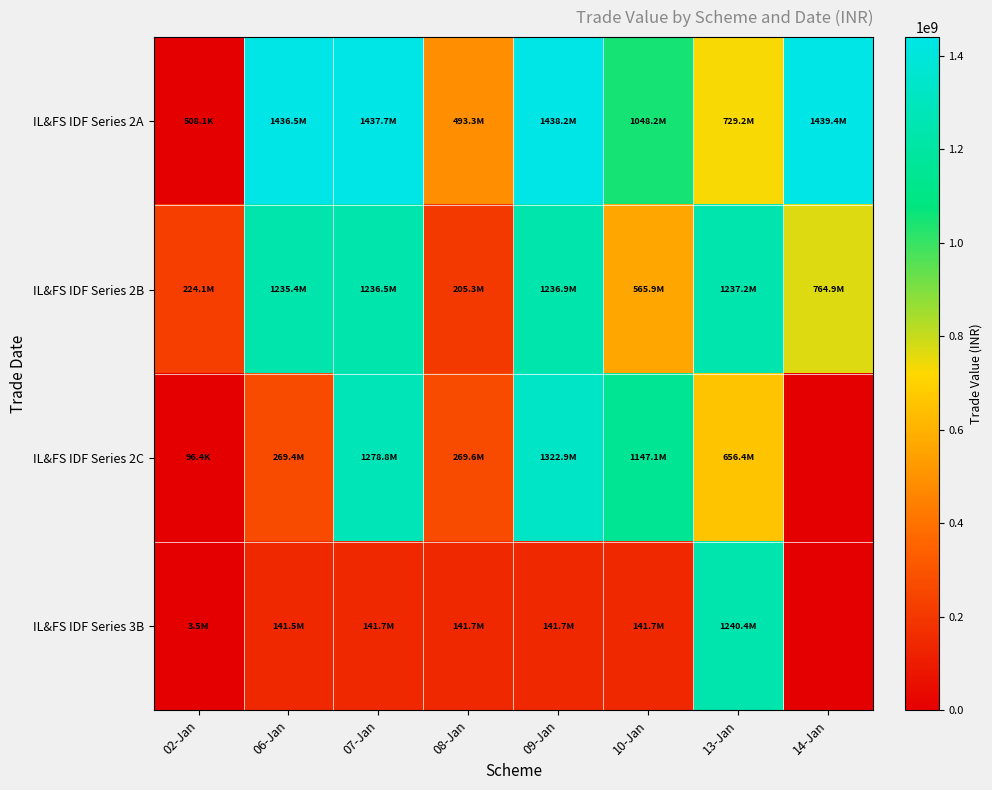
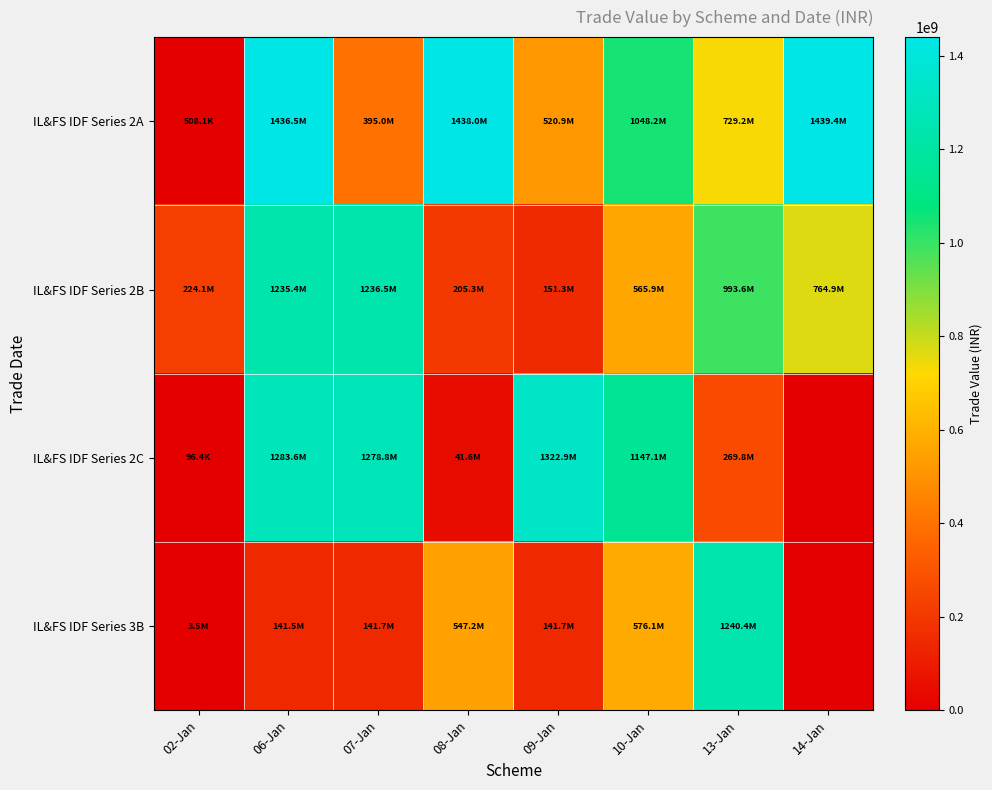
IL&FS IDF Series 2A, 07-Jan: 1437.7M -> 395.0M
IL&FS IDF Series 2A, 08-Jan: 493.3M -> 1438.0M
IL&FS IDF Series 2A, 09-Jan: 1438.2M -> 520.9M
IL&FS IDF Series 2B, 09-Jan: 1236.9M -> 151.3M
IL&FS IDF Series 2B, 13-Jan: 1237.2M -> 993.6M
IL&FS IDF Series 2C, 06-Jan: 269.4M -> 1283.6M
IL&FS IDF Series 2C, 08-Jan: 269.6M -> 41.6M
IL&FS IDF Series 2C, 13-Jan: 656.4M -> 269.8M
IL&FS IDF Series 3B, 08-Jan: 141.7M -> 547.2M
IL&FS IDF Series 3B, 10-Jan: 141.7M -> 576.1M
